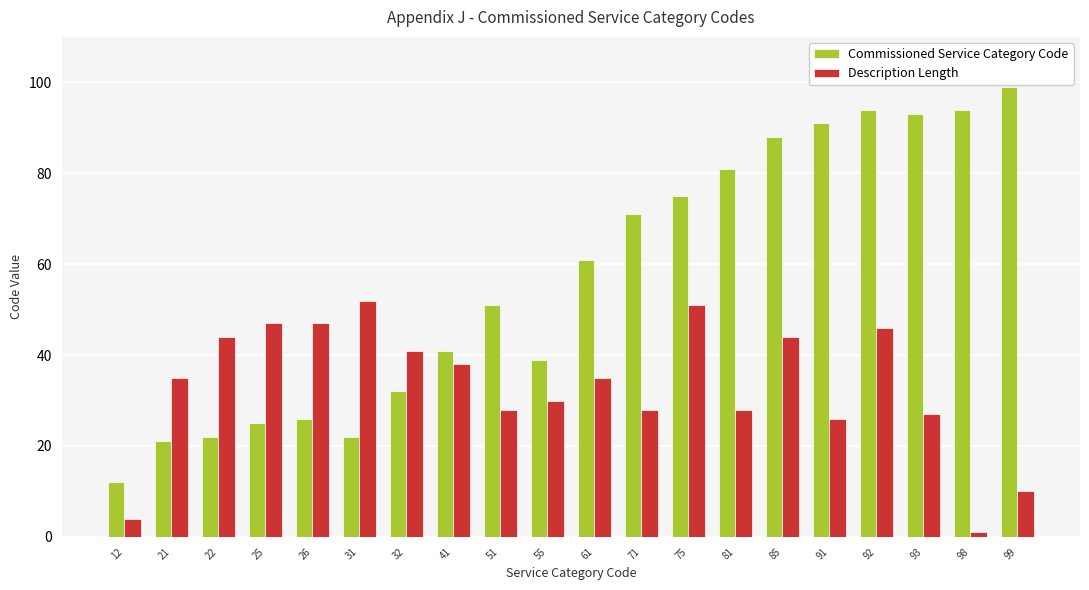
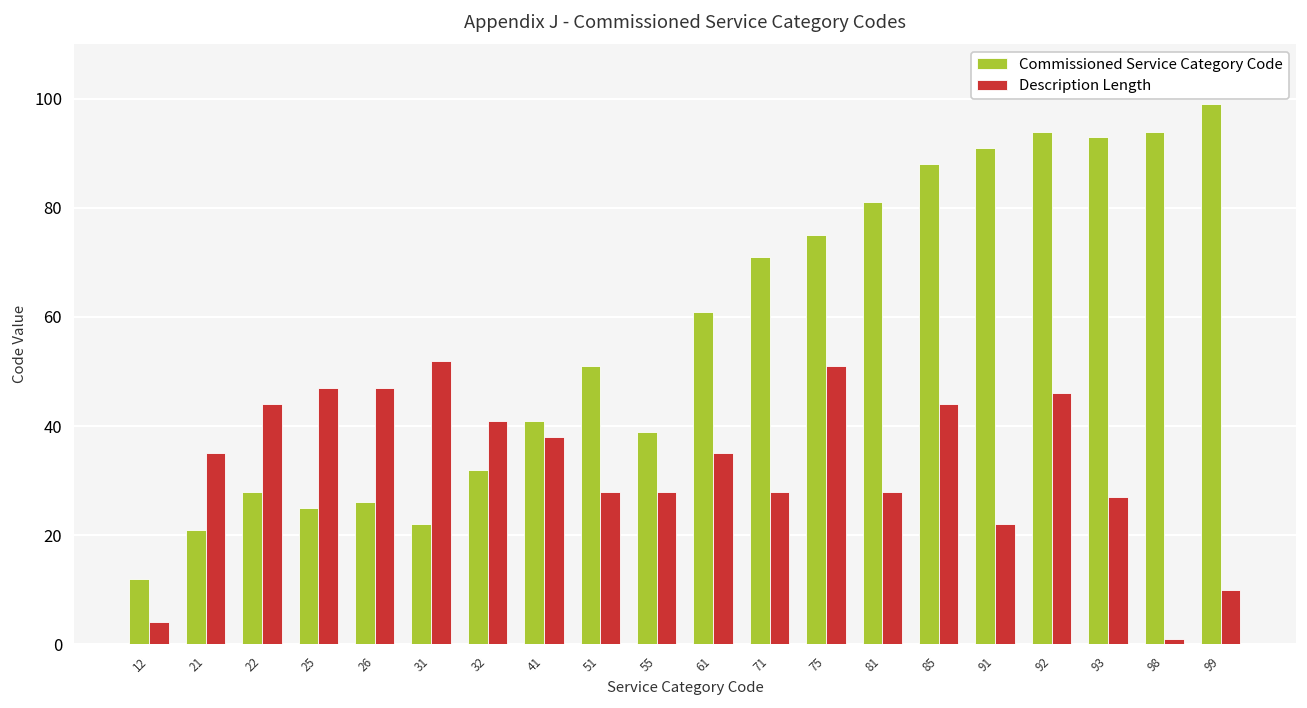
Commissioned Service Category Code, 22: 22 -> 28
Description Length, 55: 30 -> 28
Description Length, 91: 26 -> 22
